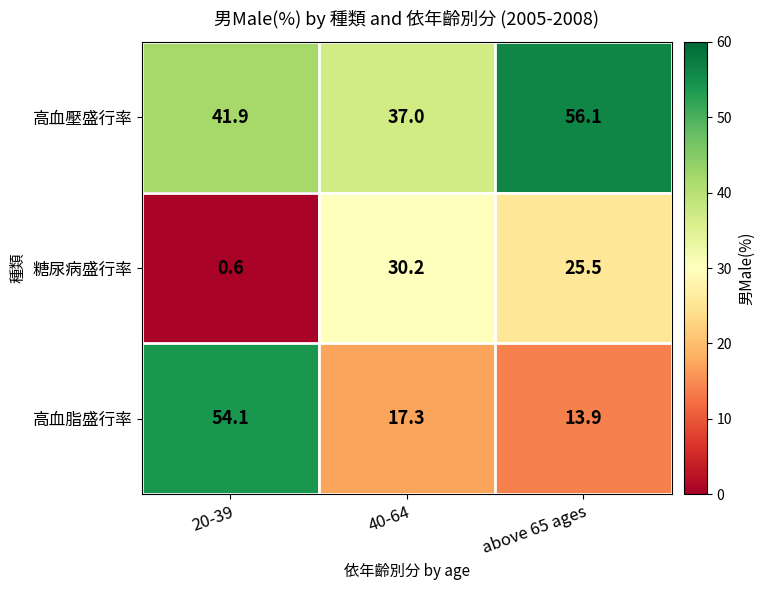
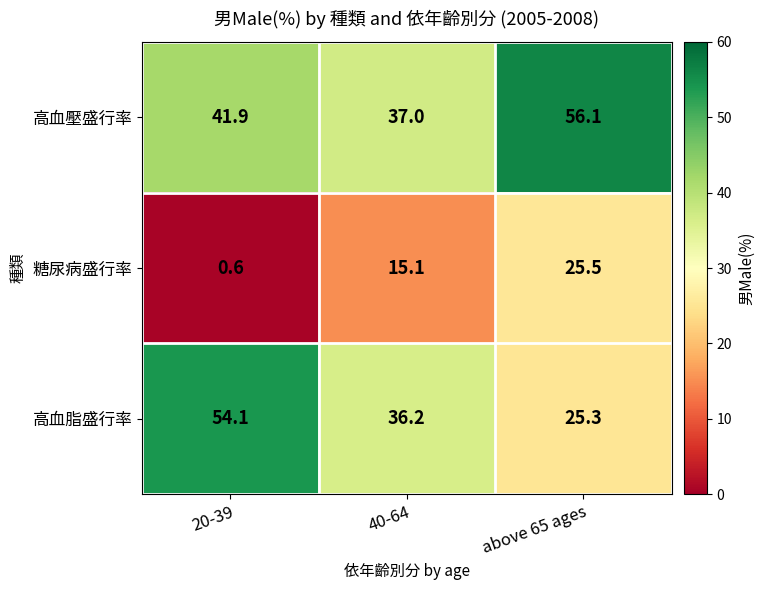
糖尿病盛行率, 40-64: 30.2 -> 15.1
高血脂盛行率, 40-64: 17.3 -> 36.2
高血脂盛行率, above 65 ages: 13.9 -> 25.3
